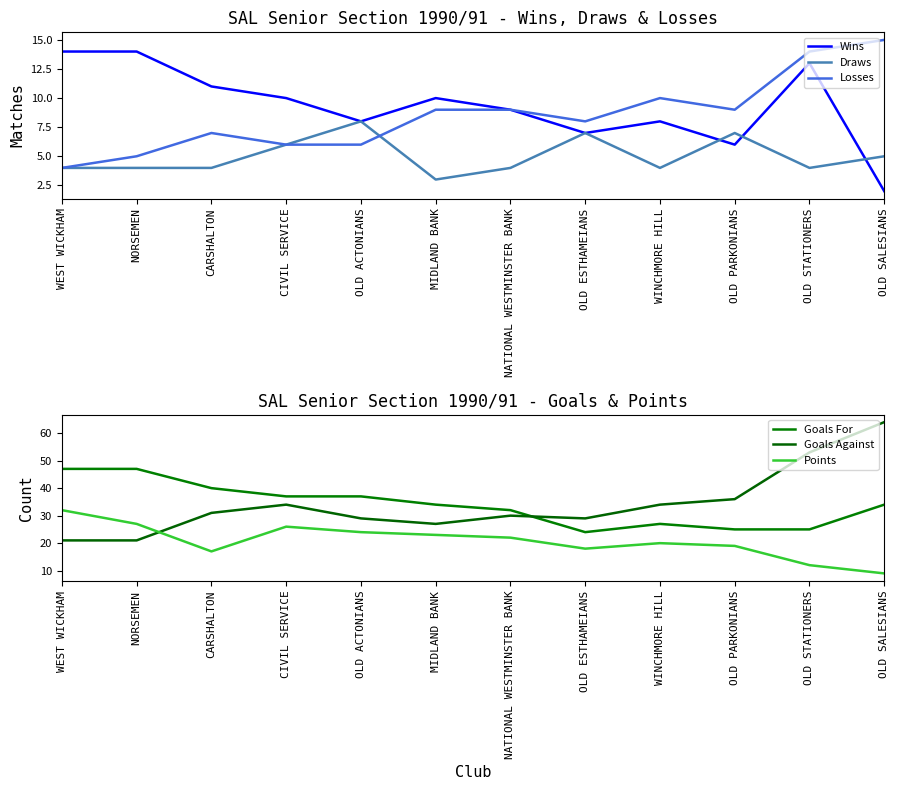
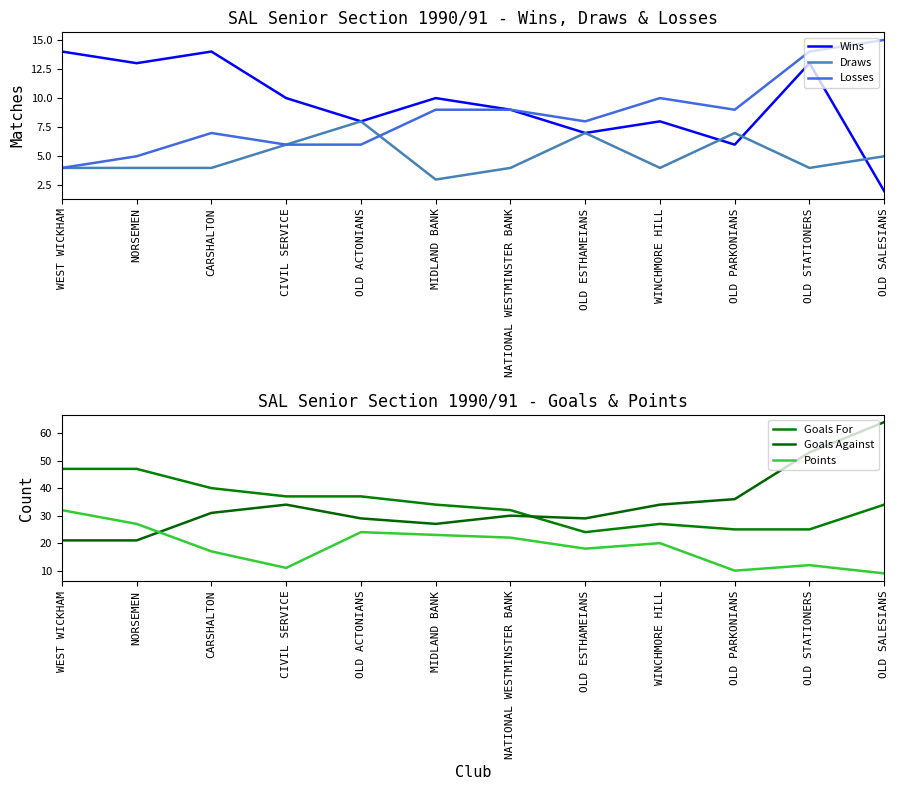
SAL Senior Section 1990/91 - Wins, Draws & Losses, Wins, NORSEMEN: 14 -> 13
SAL Senior Section 1990/91 - Wins, Draws & Losses, Wins, CARSHALTON: 11 -> 14
SAL Senior Section 1990/91 - Goals & Points, Points, CIVIL SERVICE: 26 -> 11
SAL Senior Section 1990/91 - Goals & Points, Points, OLD PARKONIANS: 19 -> 10
